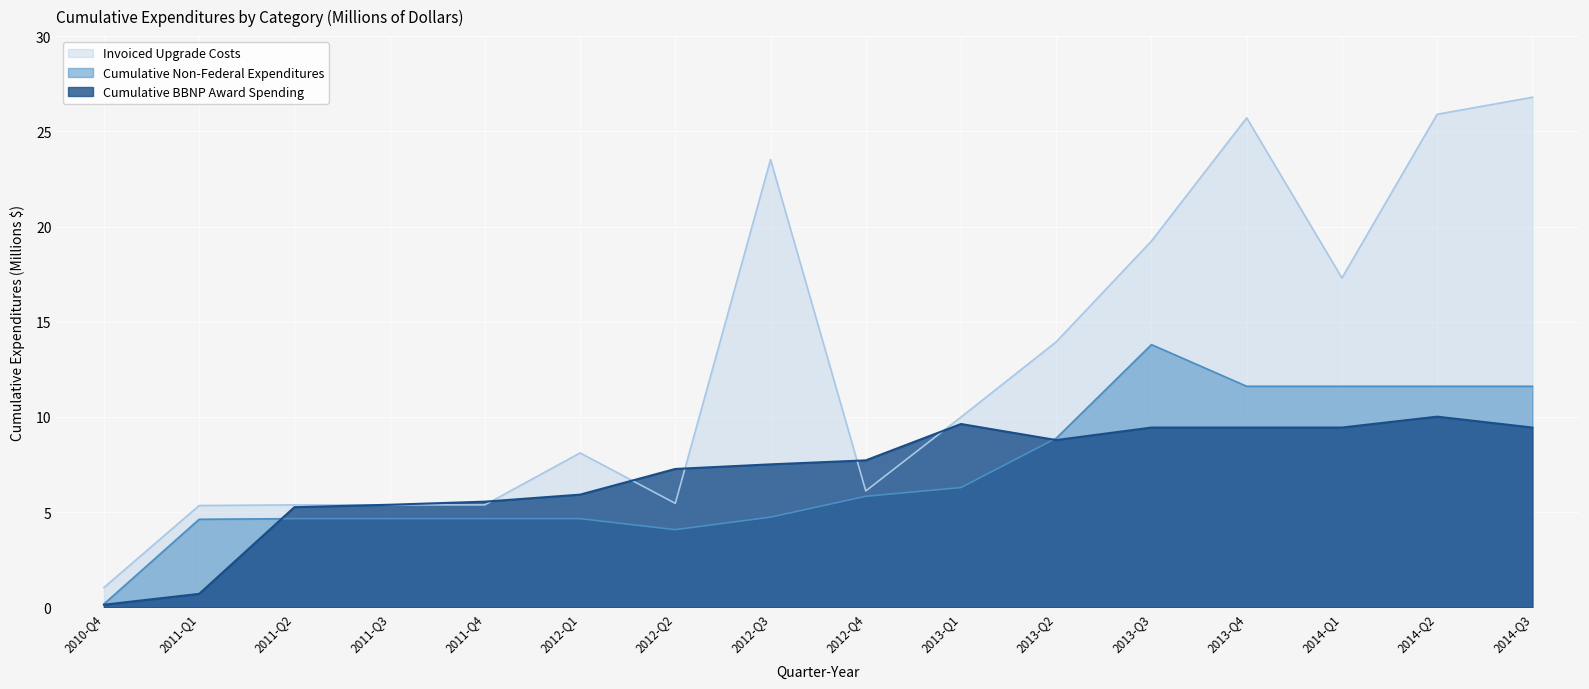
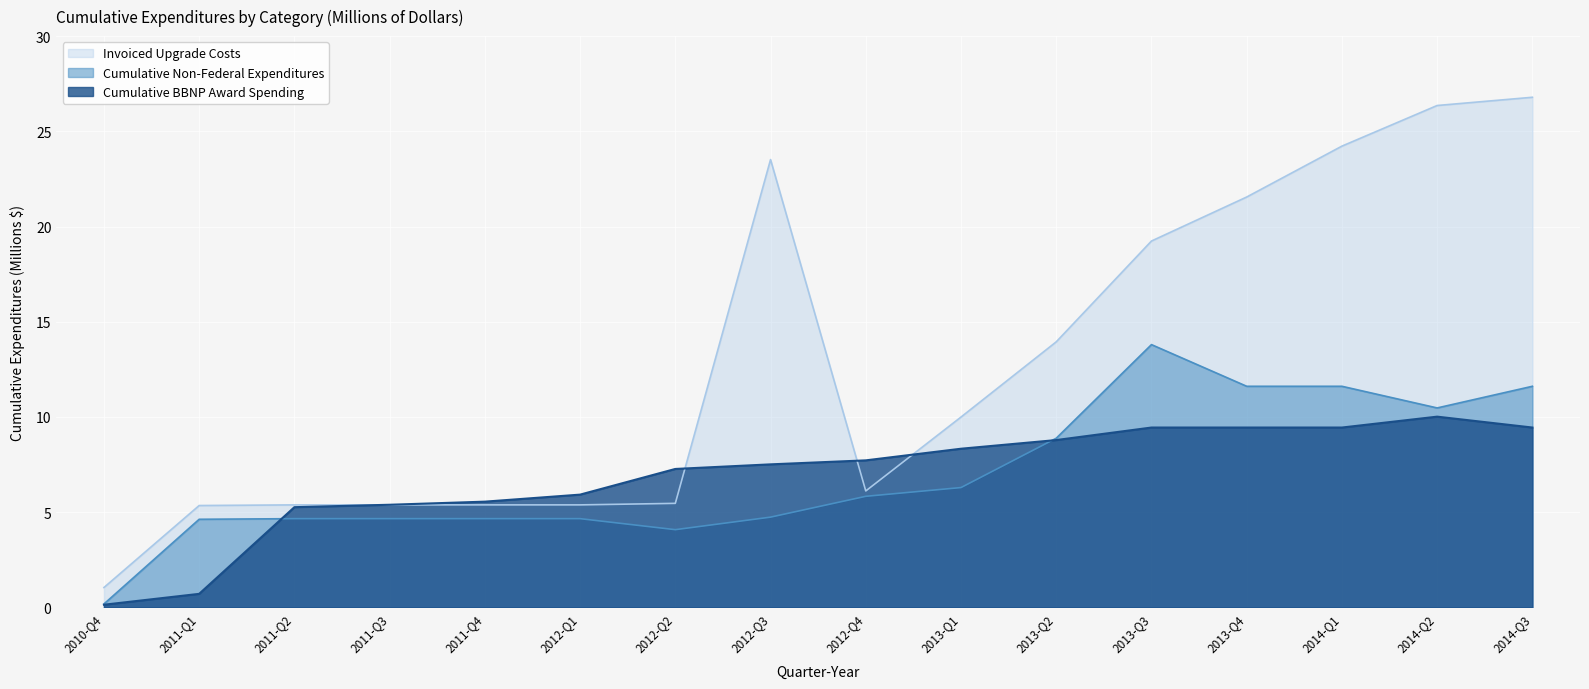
Invoiced Upgrade Costs, 2012-Q1: 8.1 -> 5.4
Cumulative BBNP Award Spending, 2013-Q1: 9.6 -> 8.3
Invoiced Upgrade Costs, 2013-Q4: 25.7 -> 21.6
Invoiced Upgrade Costs, 2014-Q1: 17.3 -> 24.2
Invoiced Upgrade Costs, 2014-Q2: 25.9 -> 26.4
Cumulative Non-Federal Expenditures, 2014-Q2: 11.6 -> 10.5
